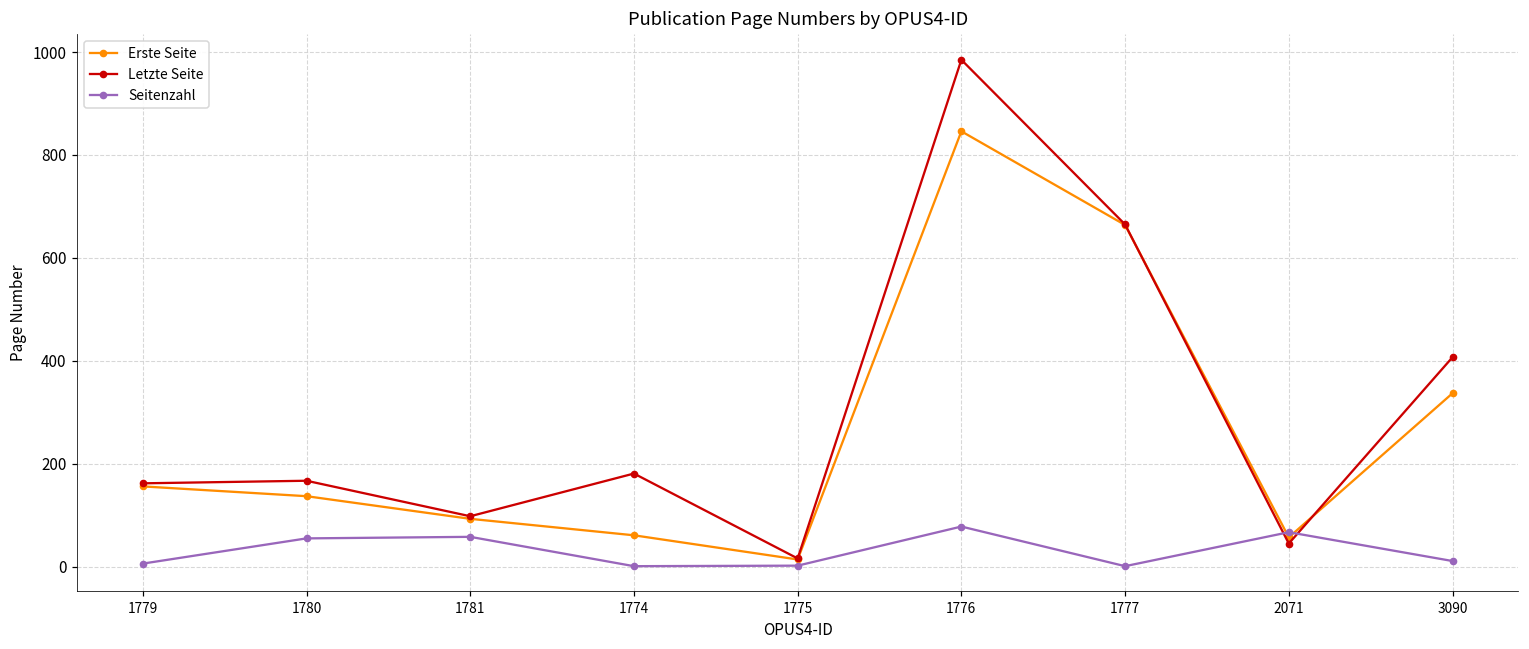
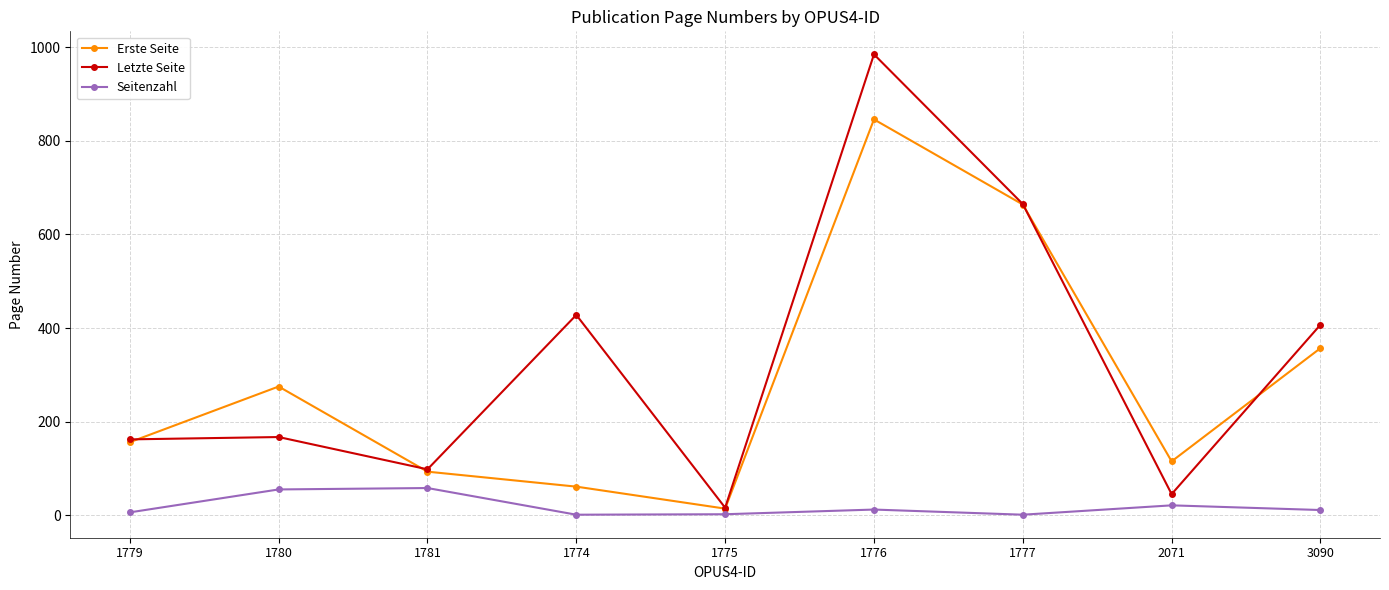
Erste Seite, 1780: 140 -> 280
Letzte Seite, 1774: 180 -> 430
Seitenzahl, 1776: 80 -> 10
Erste Seite, 2071: 60 -> 120
Seitenzahl, 2071: 70 -> 20
Erste Seite, 3090: 340 -> 360
